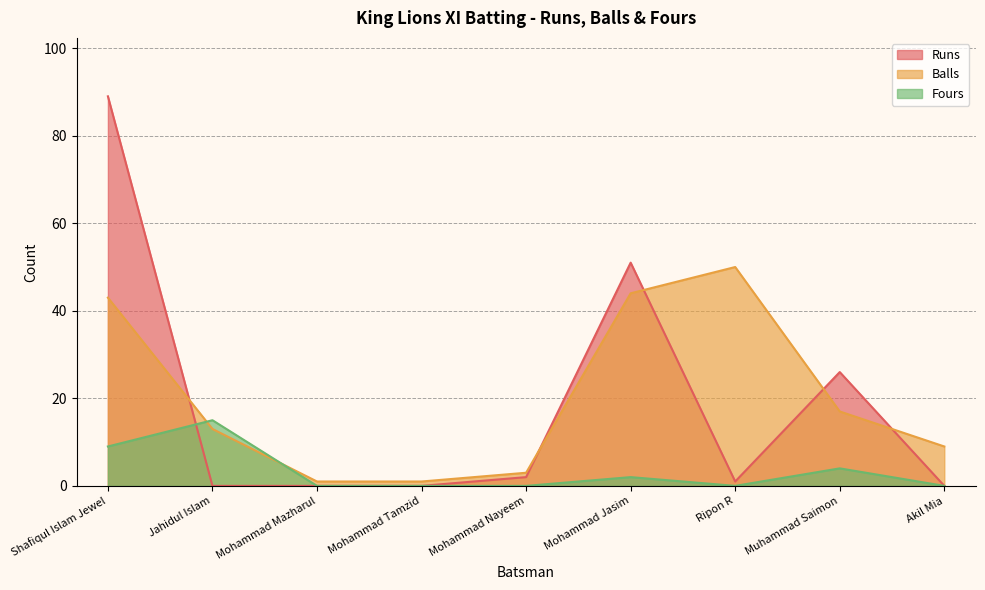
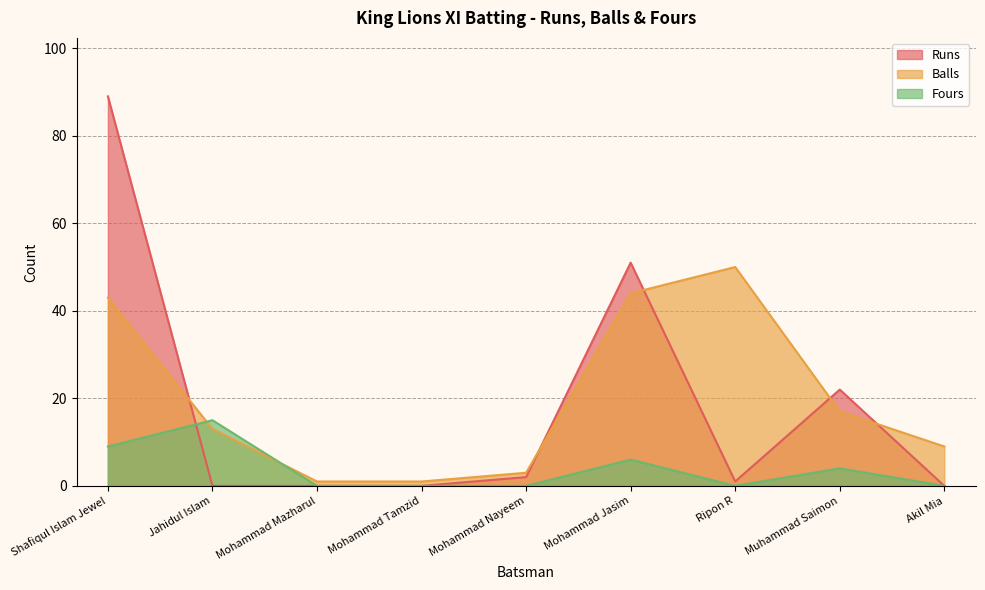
Fours, Mohammad Jasim: 2 -> 6
Runs, Muhammad Saimon: 26 -> 22
